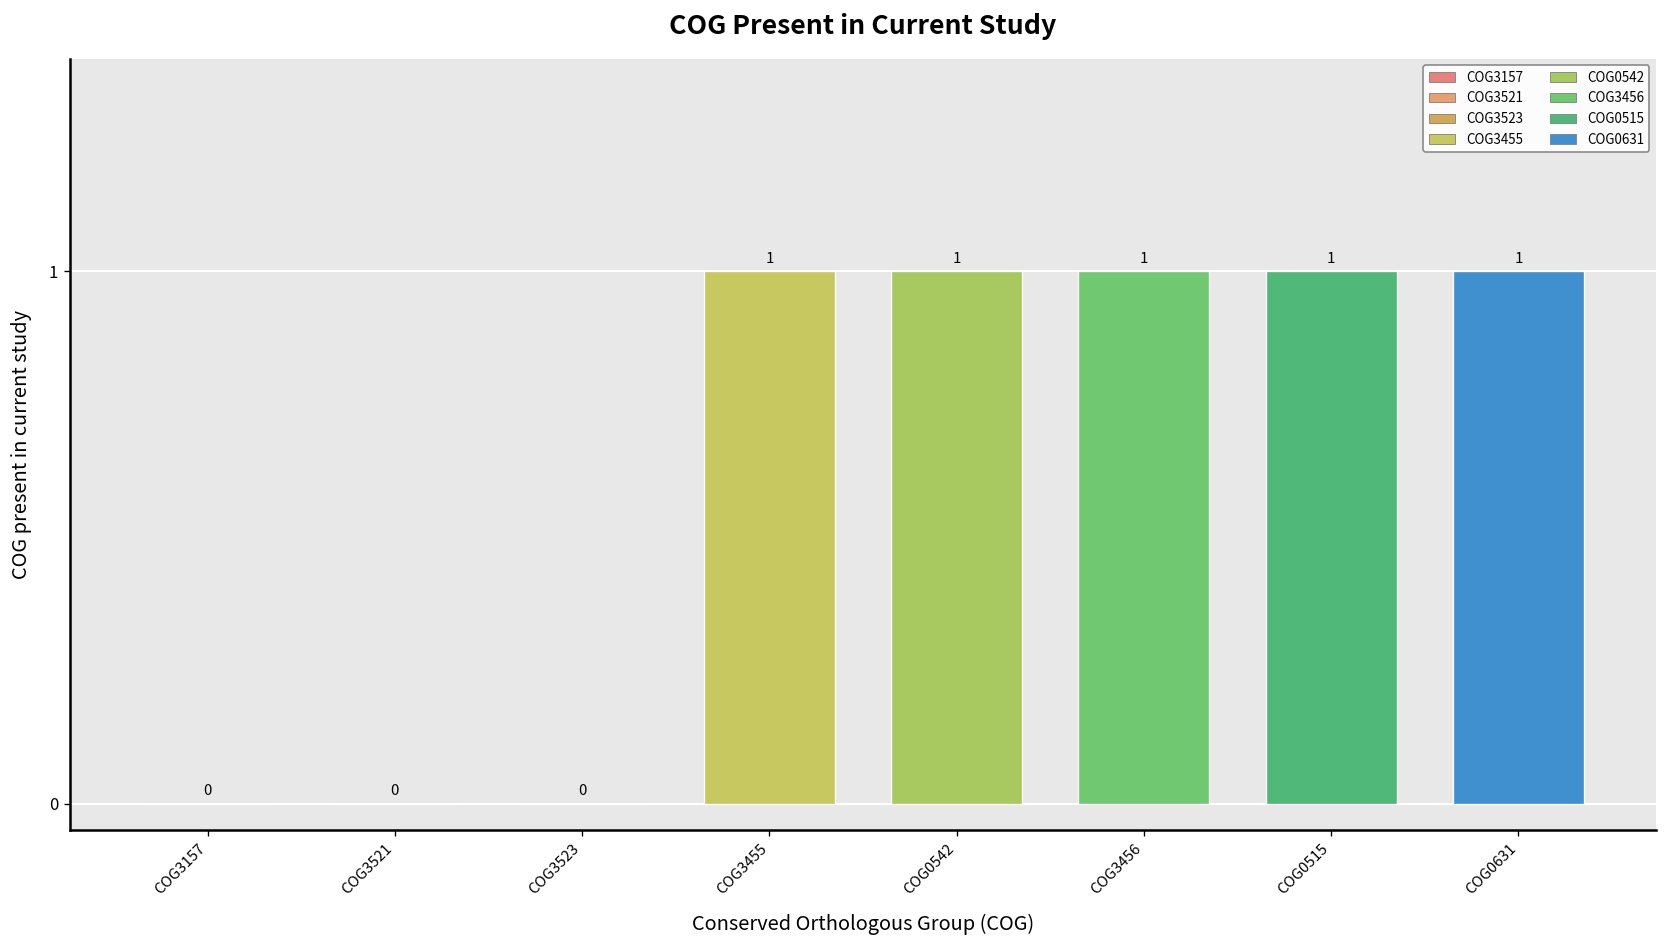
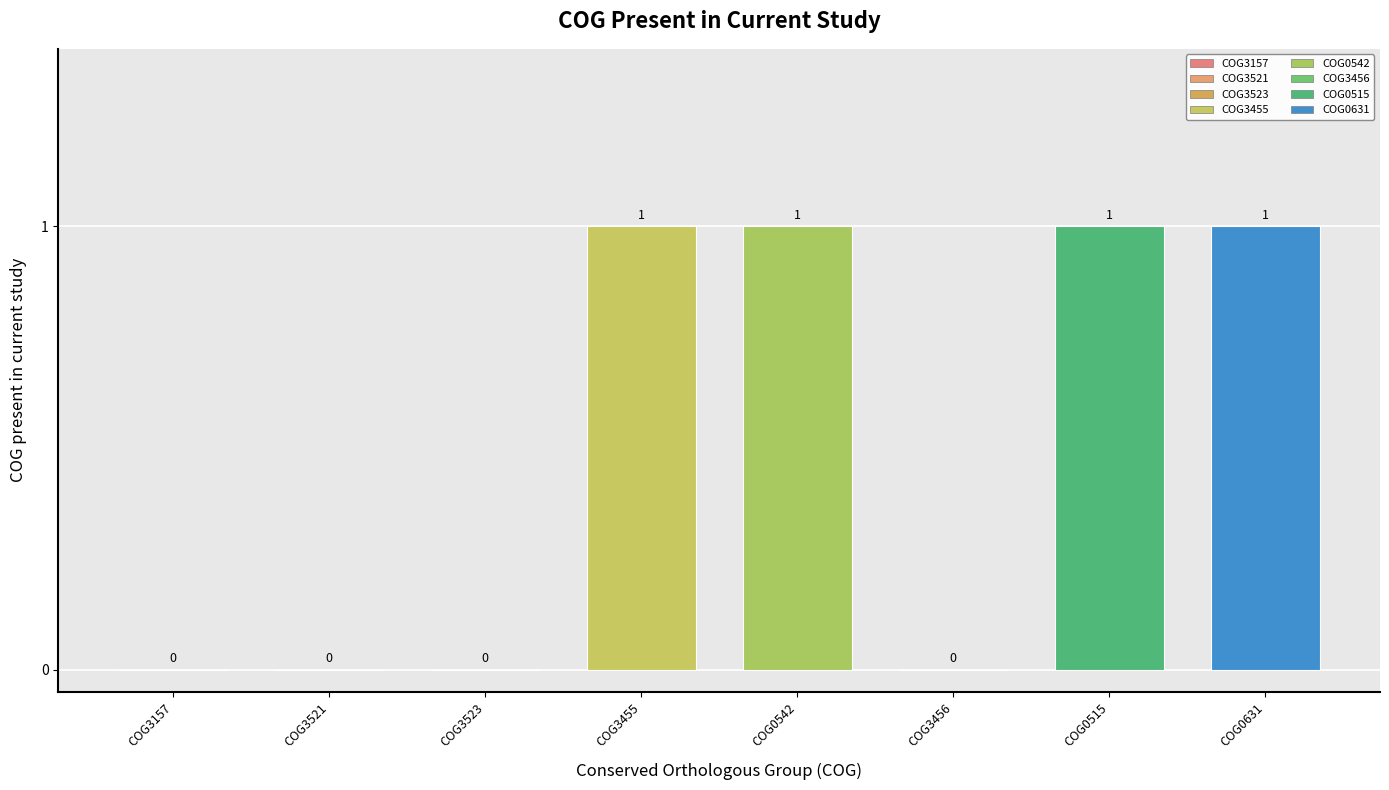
COG3456: 1 -> 0
